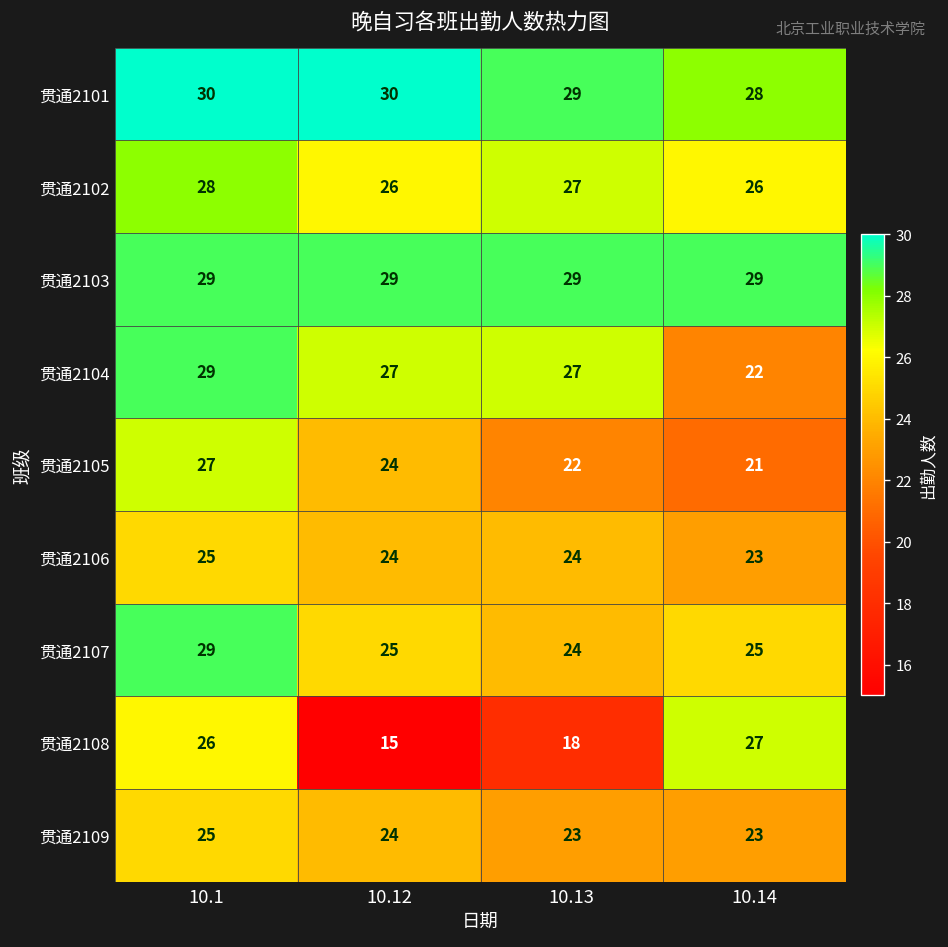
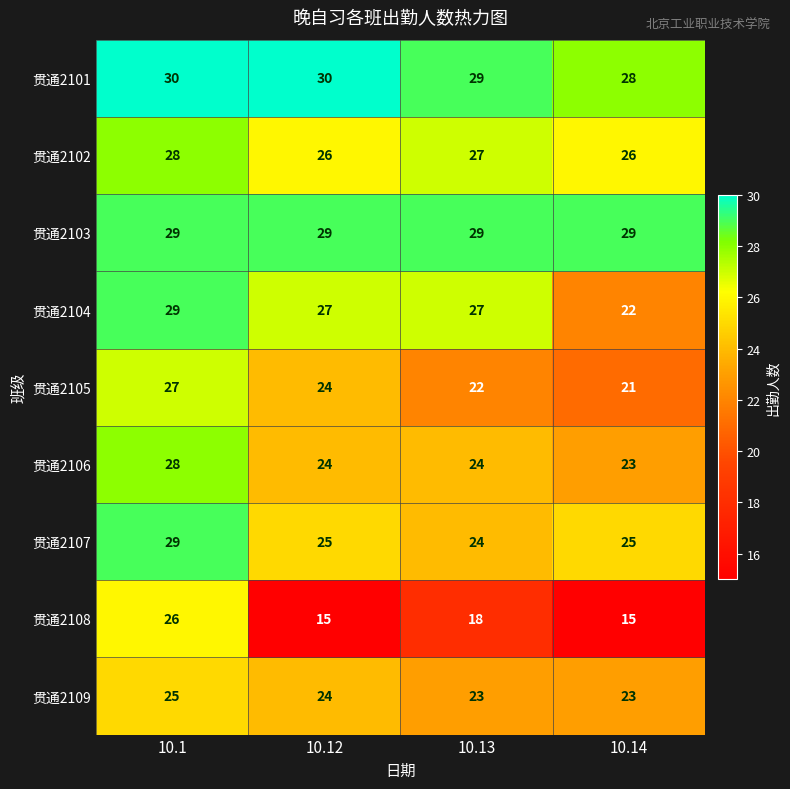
贯通2106, 10.1: 25 -> 28
贯通2108, 10.14: 27 -> 15
